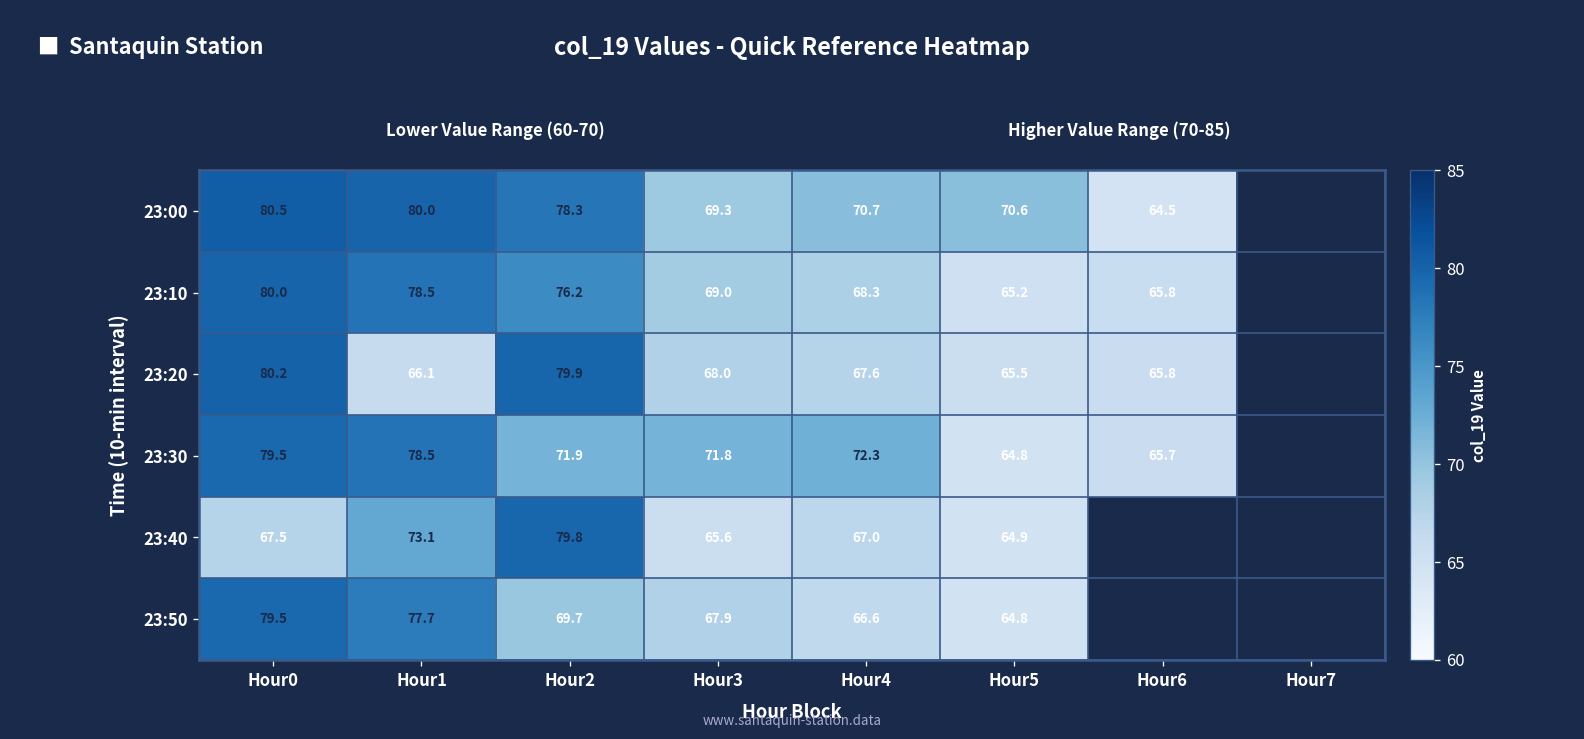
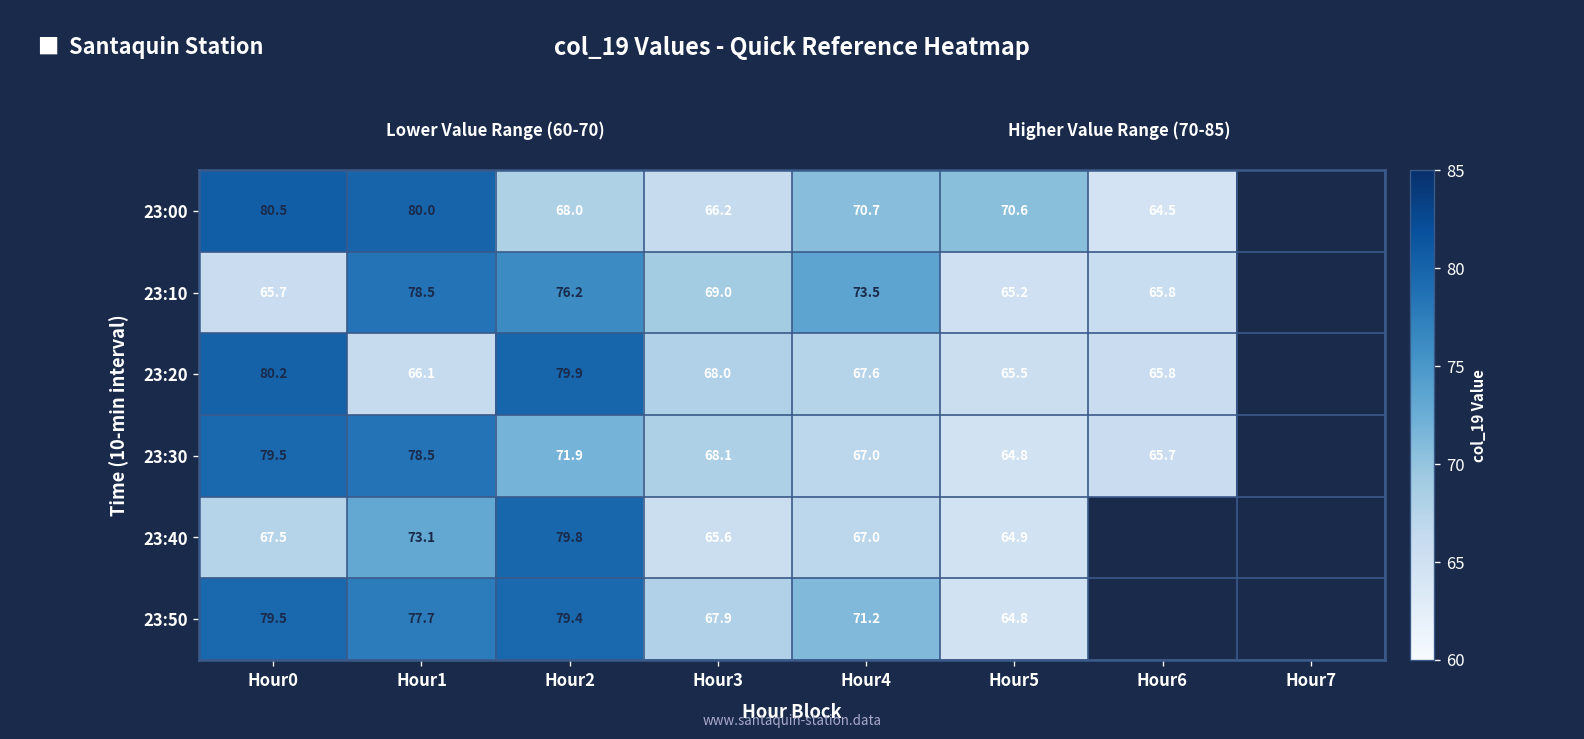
23:00, Hour2: 78.3 -> 68.0
23:00, Hour3: 69.3 -> 66.2
23:10, Hour0: 80.0 -> 65.7
23:10, Hour4: 68.3 -> 73.5
23:30, Hour3: 71.8 -> 68.1
23:30, Hour4: 72.3 -> 67.0
23:50, Hour2: 69.7 -> 79.4
23:50, Hour4: 66.6 -> 71.2
